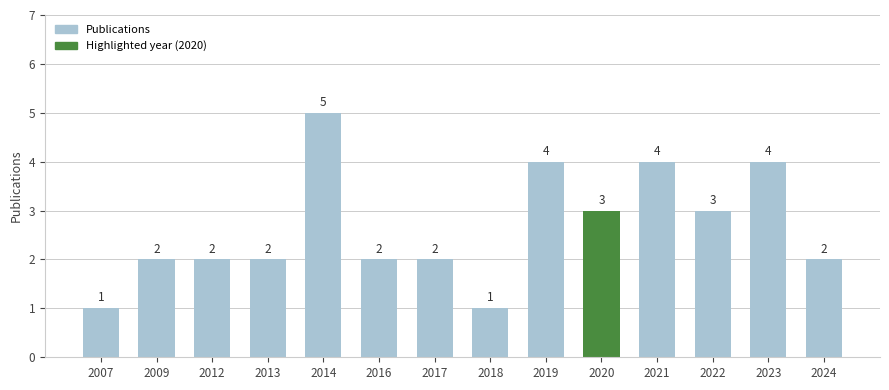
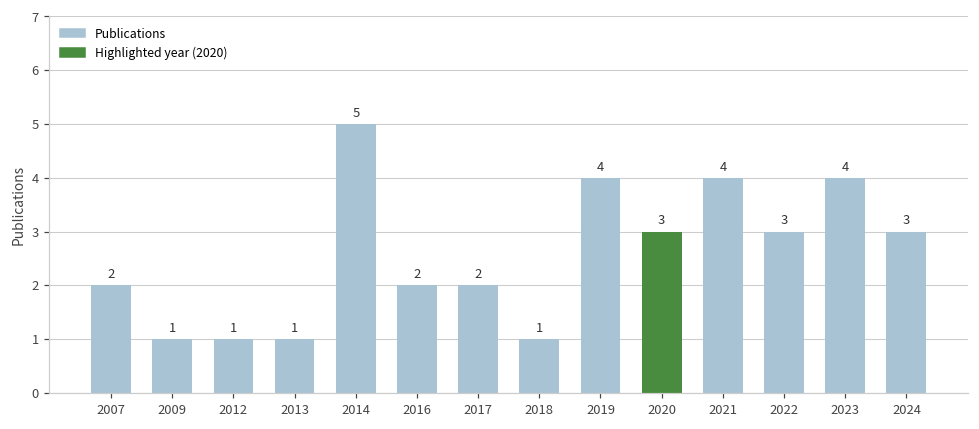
2007: 1 -> 2
2009: 2 -> 1
2012: 2 -> 1
2013: 2 -> 1
2024: 2 -> 3
